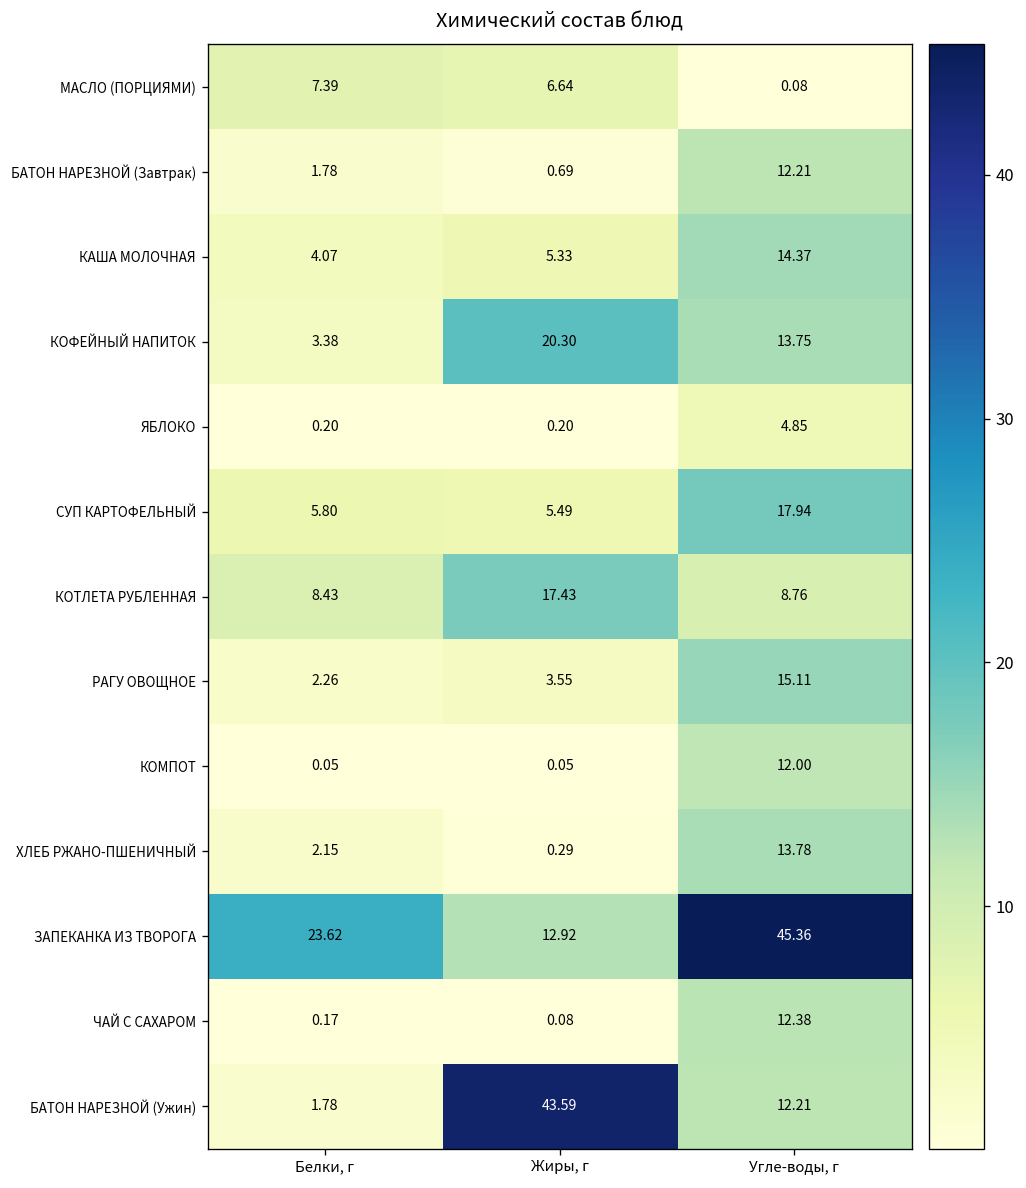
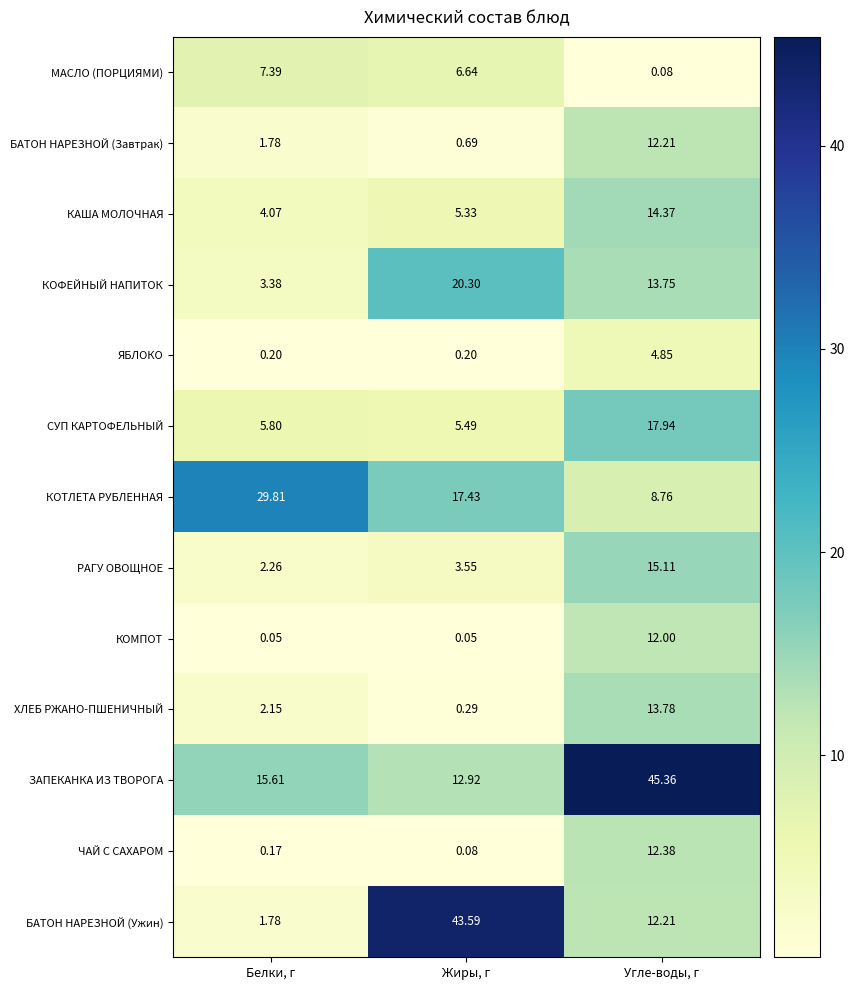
КОТЛЕТА РУБЛЕННАЯ, Белки, г: 8.43 -> 29.81
ЗАПЕКАНКА ИЗ ТВОРОГА, Белки, г: 23.62 -> 15.61
